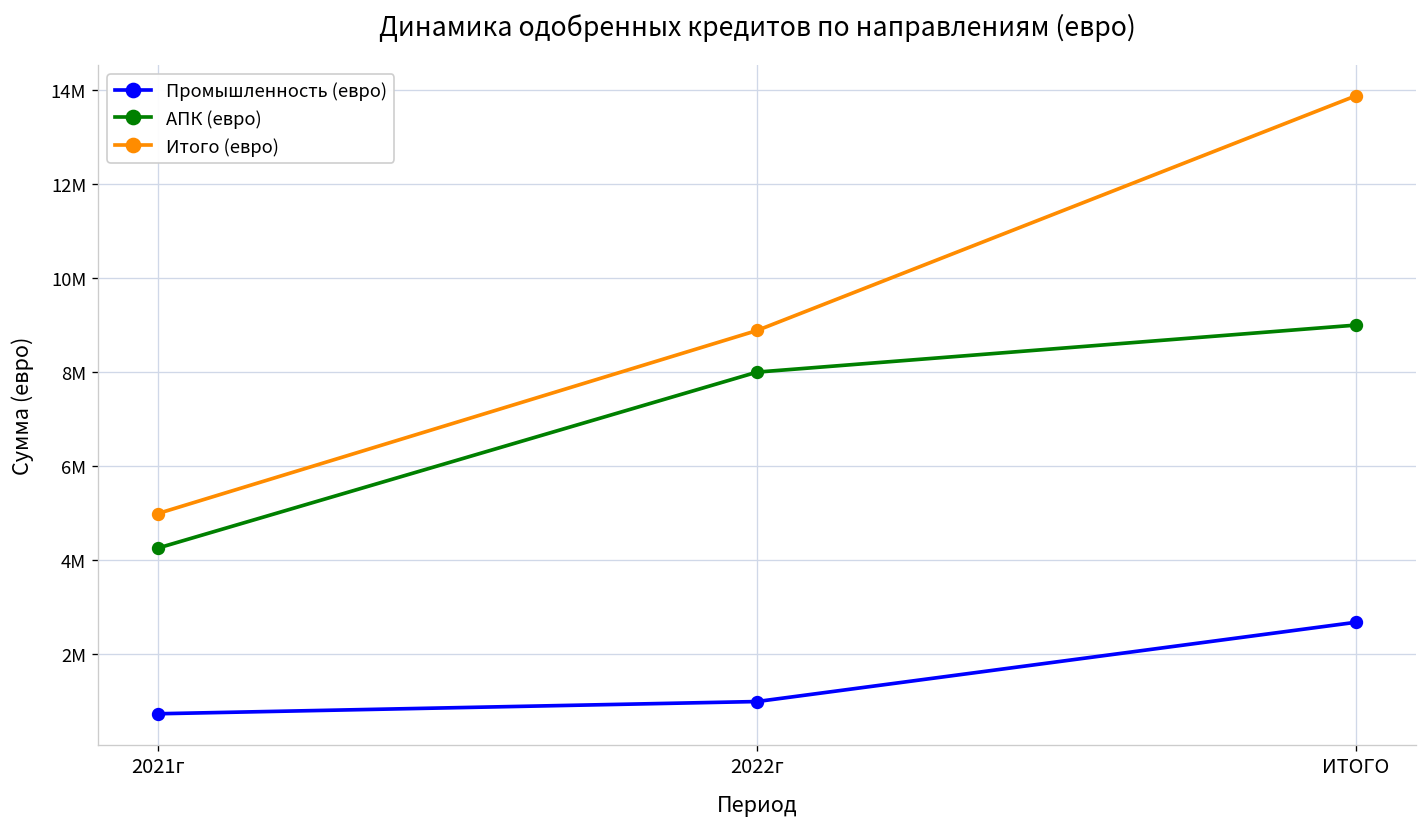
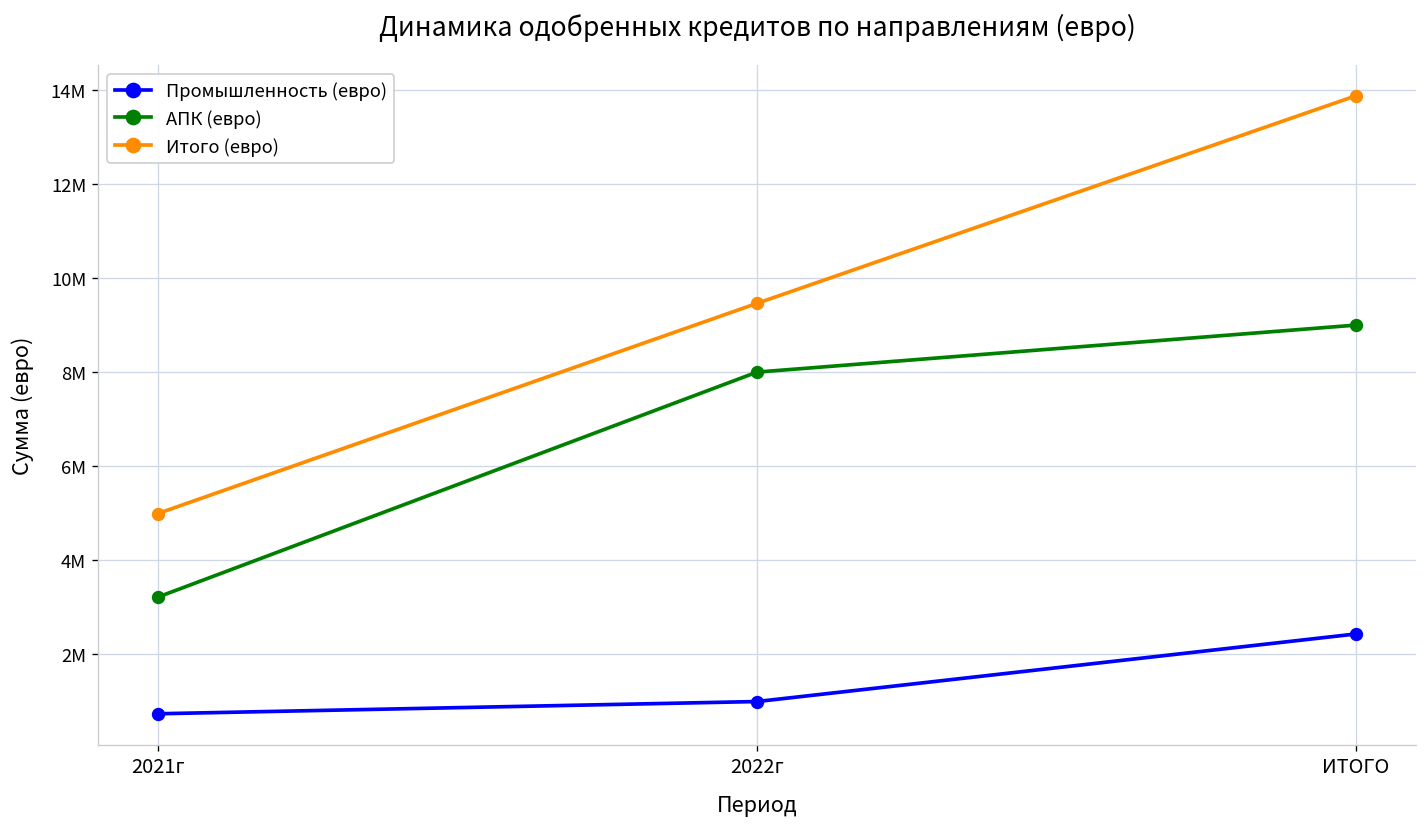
АПК (евро), 2021г: 4300000 -> 3200000
Итого (евро), 2022г: 8900000 -> 9500000
Промышленность (евро), ИТОГО: 2700000 -> 2400000
